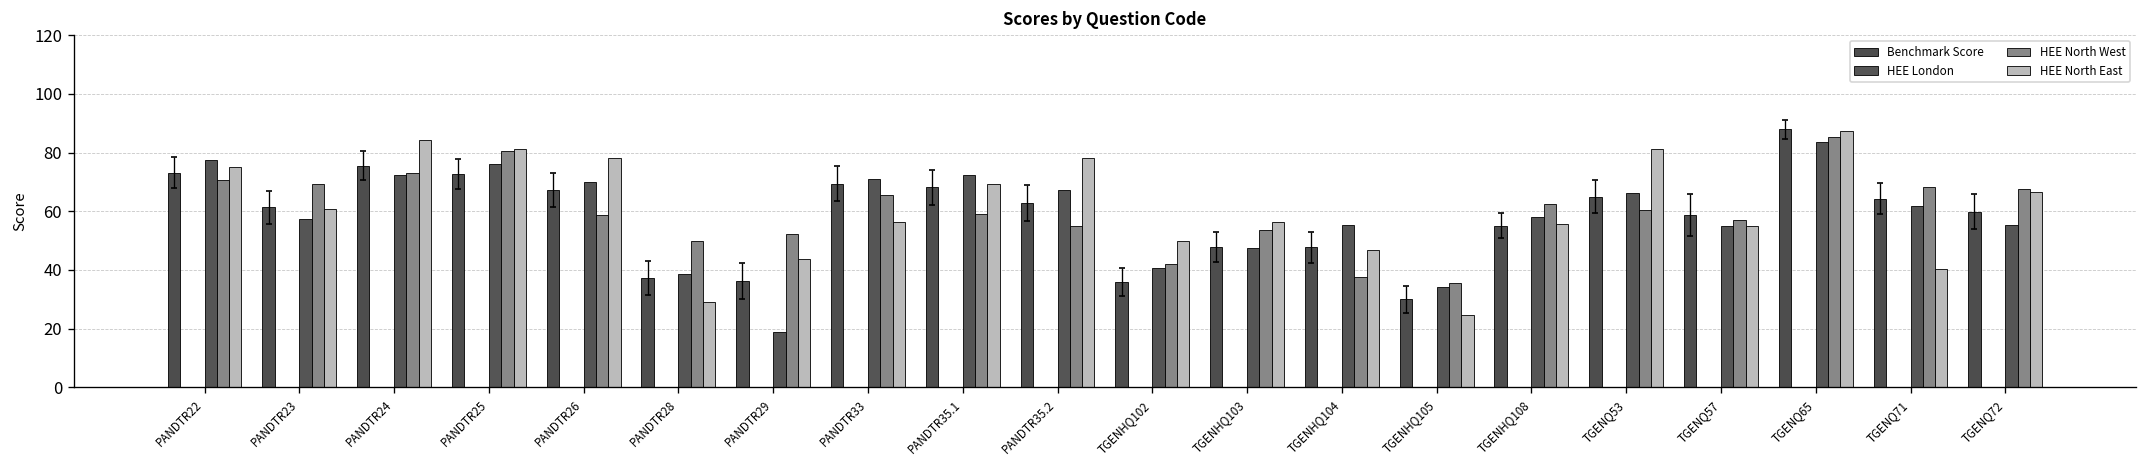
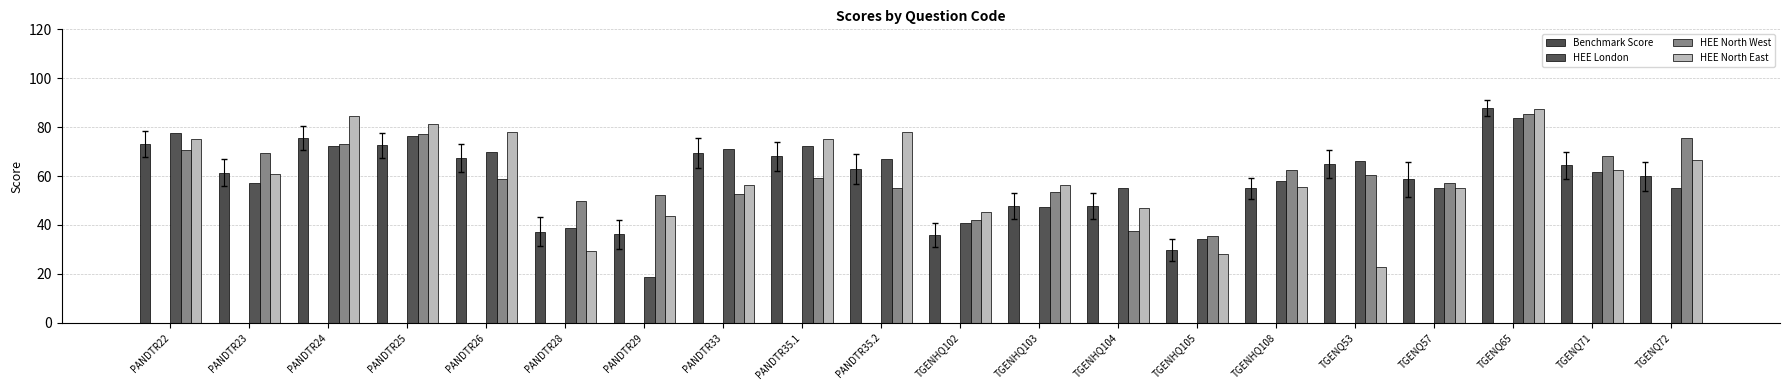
HEE North West, PANDTR25: 81 -> 77
HEE North West, PANDTR33: 66 -> 53
HEE North East, PANDTR35.1: 69 -> 75
HEE North East, TGENHQ102: 50 -> 45
HEE North East, TGENHQ105: 25 -> 28
HEE North East, TGENQ53: 81 -> 23
HEE North East, TGENQ71: 41 -> 63
HEE North West, TGENQ72: 68 -> 76
